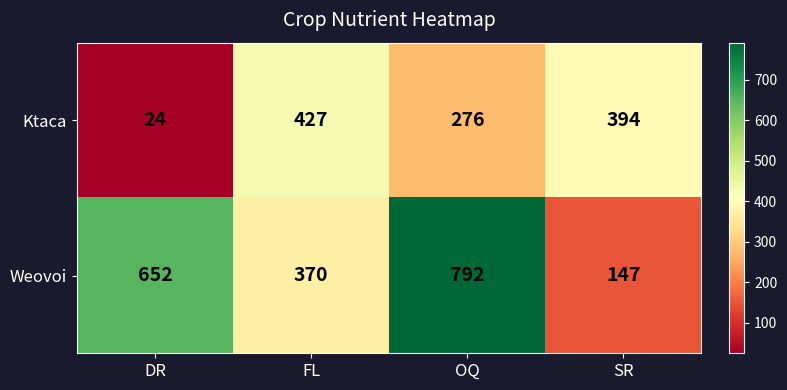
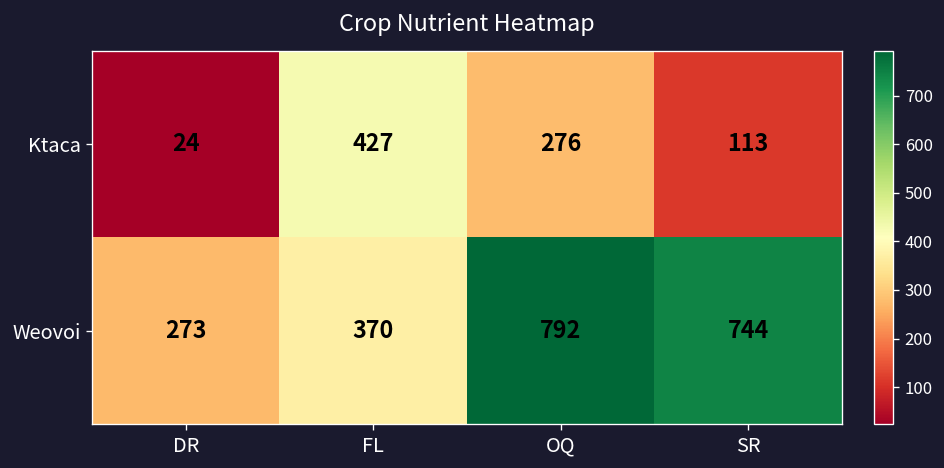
Ktaca, SR: 394 -> 113
Weovoi, DR: 652 -> 273
Weovoi, SR: 147 -> 744
